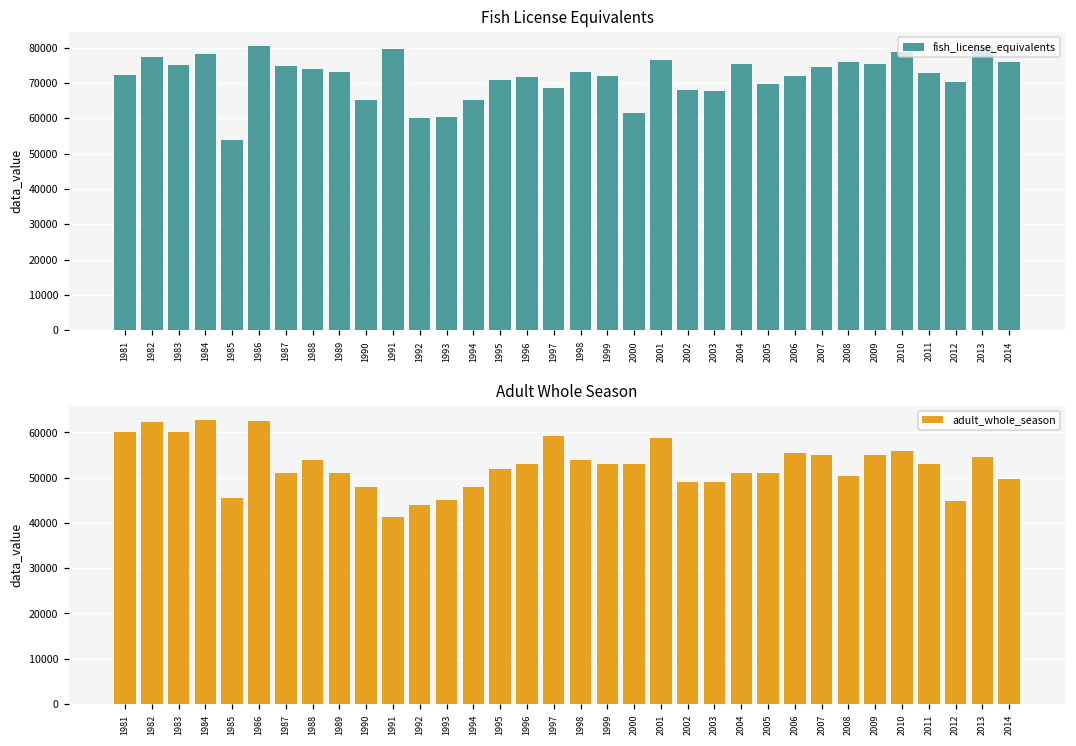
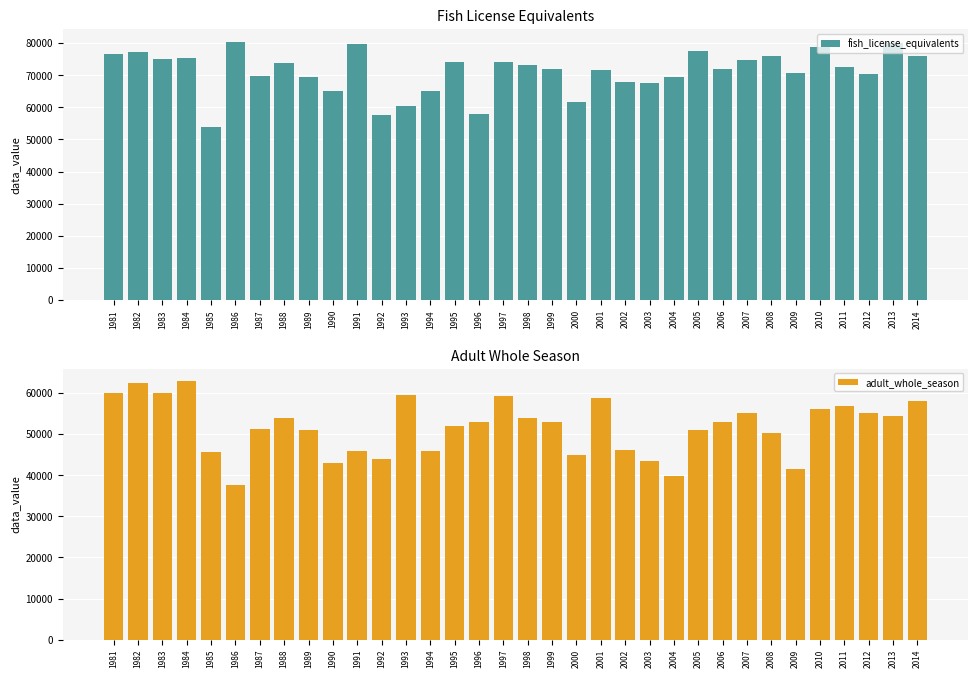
Fish License Equivalents, 1981: 72000 -> 77000
Fish License Equivalents, 1984: 78000 -> 75000
Fish License Equivalents, 1987: 75000 -> 70000
Fish License Equivalents, 1989: 73000 -> 69000
Fish License Equivalents, 1992: 60000 -> 58000
Fish License Equivalents, 1995: 71000 -> 74000
Fish License Equivalents, 1996: 72000 -> 58000
Fish License Equivalents, 1997: 69000 -> 74000
Fish License Equivalents, 2001: 76000 -> 72000
Fish License Equivalents, 2004: 75000 -> 70000
Fish License Equivalents, 2005: 70000 -> 78000
Fish License Equivalents, 2009: 75000 -> 71000
Adult Whole Season, 1986: 63000 -> 38000
Adult Whole Season, 1990: 48000 -> 43000
Adult Whole Season, 1991: 41000 -> 46000
Adult Whole Season, 1993: 45000 -> 60000
Adult Whole Season, 1994: 48000 -> 46000
Adult Whole Season, 2000: 53000 -> 45000
Adult Whole Season, 2002: 49000 -> 46000
Adult Whole Season, 2003: 49000 -> 43000
Adult Whole Season, 2004: 51000 -> 40000
Adult Whole Season, 2006: 55000 -> 53000
Adult Whole Season, 2009: 55000 -> 42000
Adult Whole Season, 2011: 53000 -> 57000
Adult Whole Season, 2012: 45000 -> 55000
Adult Whole Season, 2014: 50000 -> 58000
